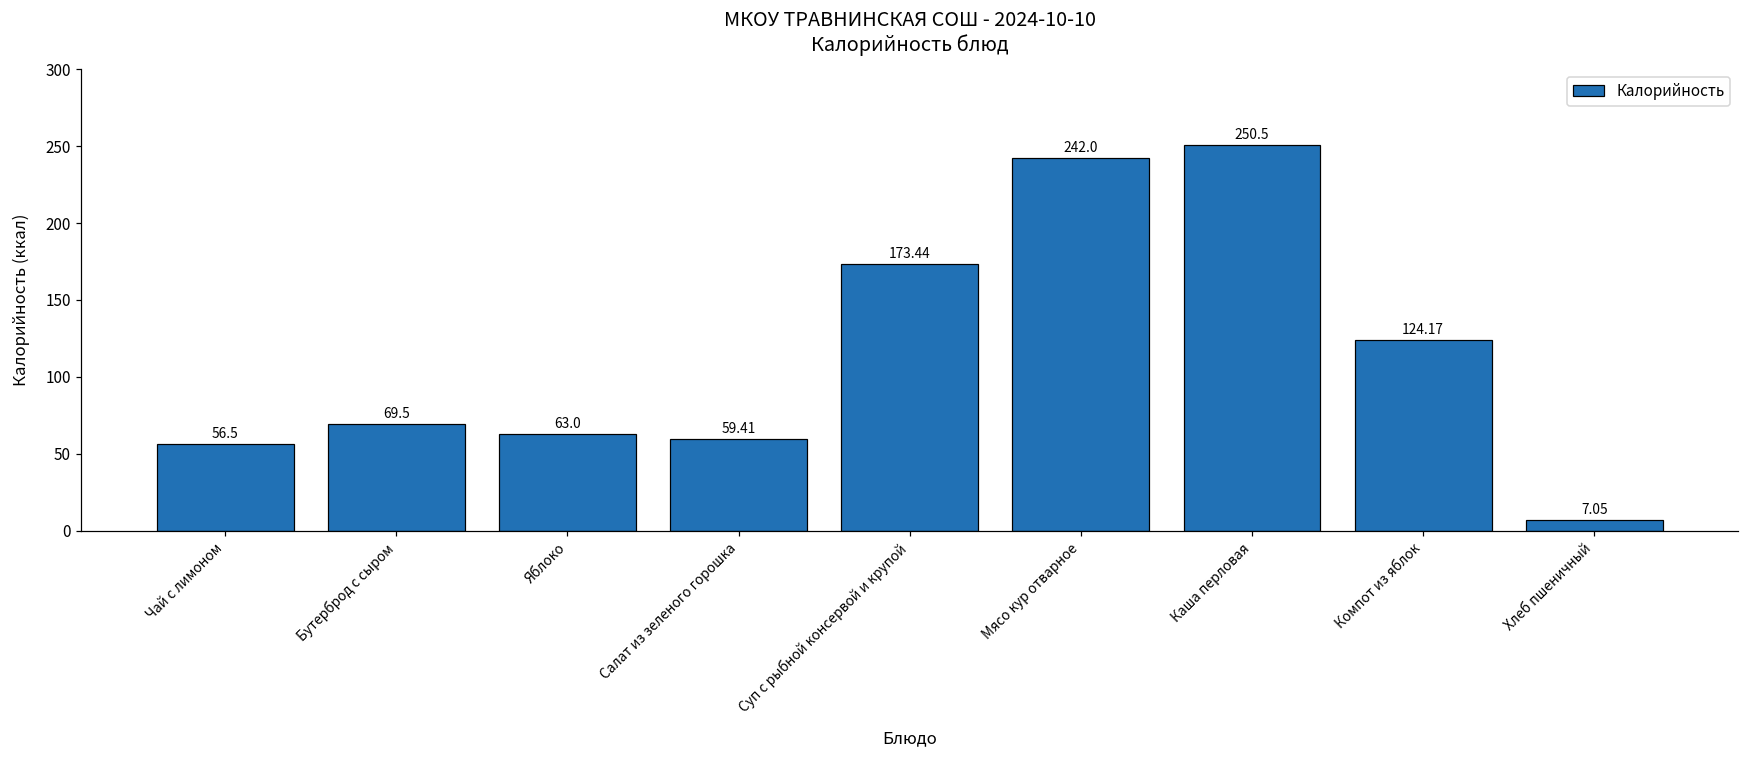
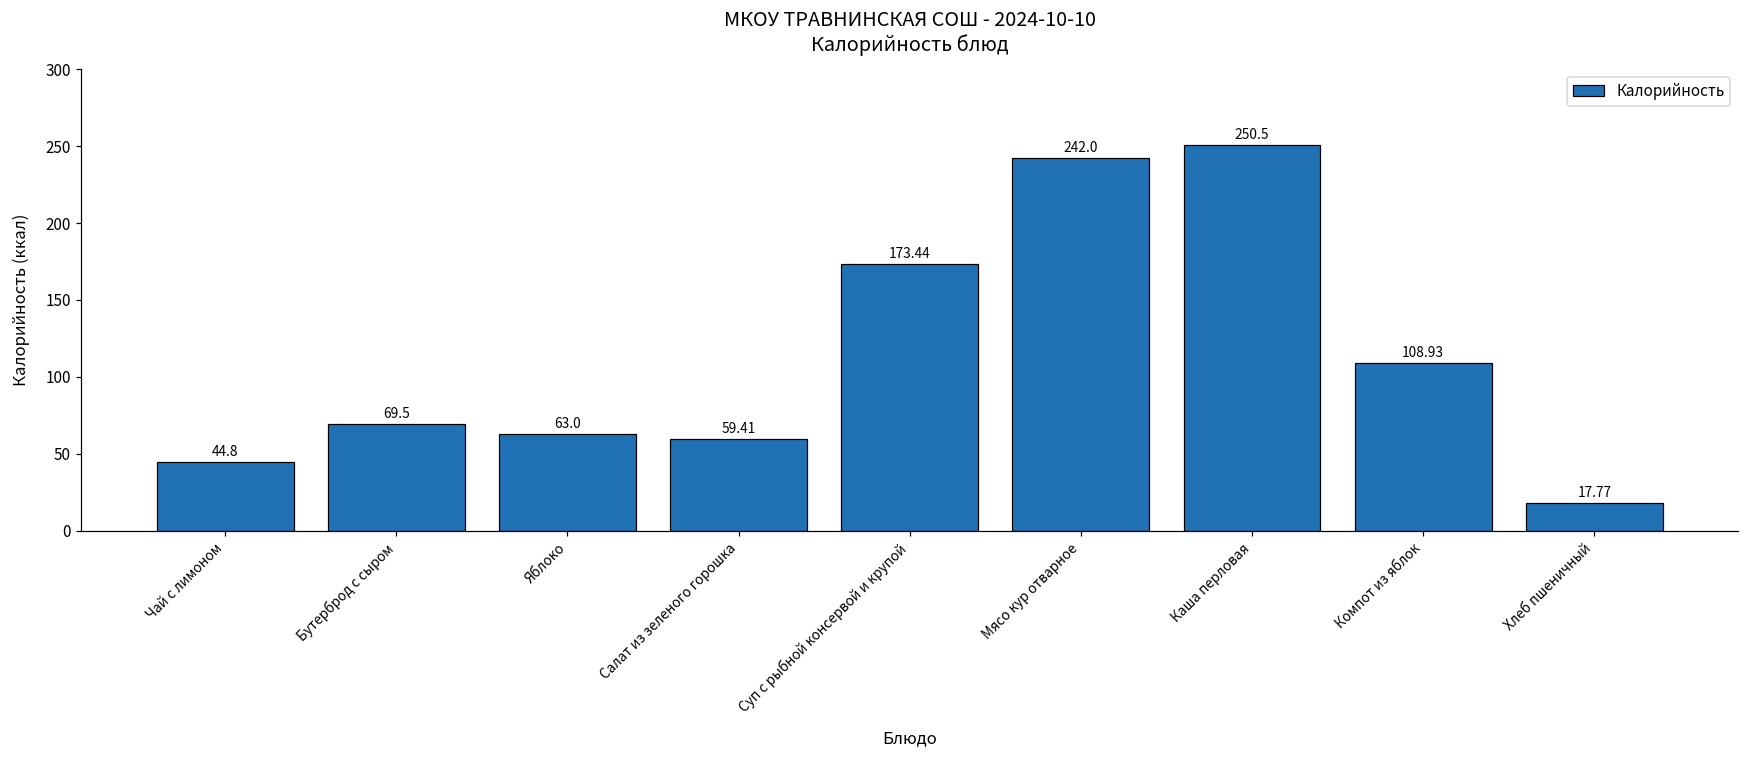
Чай с лимоном: 56.5 -> 44.8
Компот из яблок: 124.17 -> 108.93
Хлеб пшеничный: 7.05 -> 17.77
